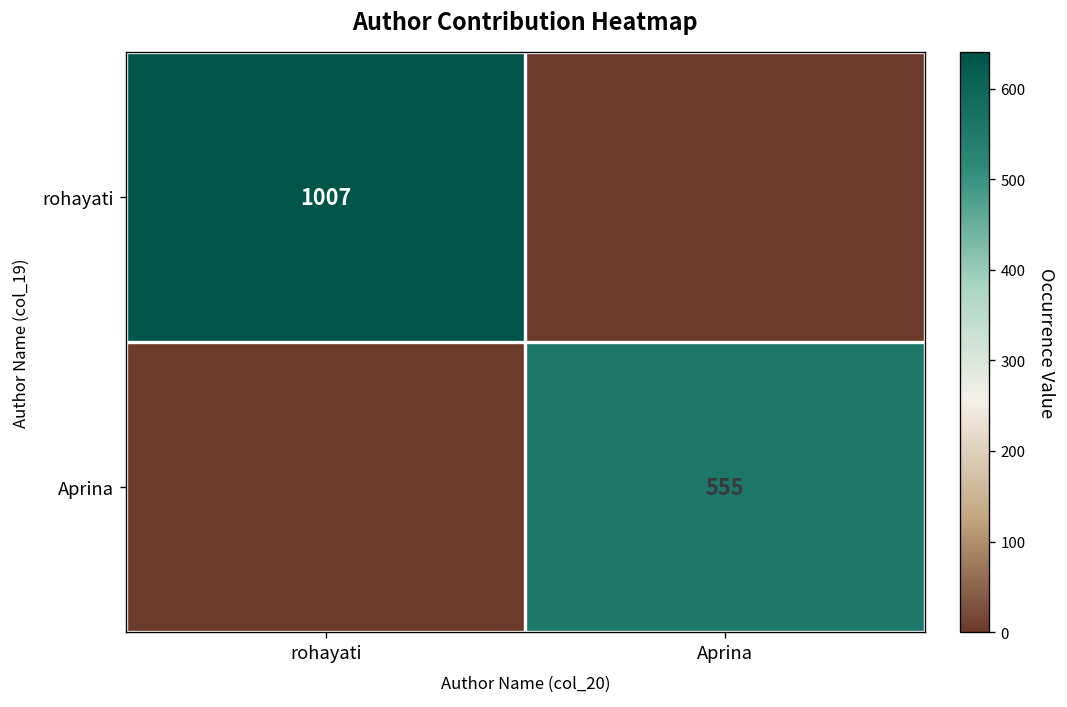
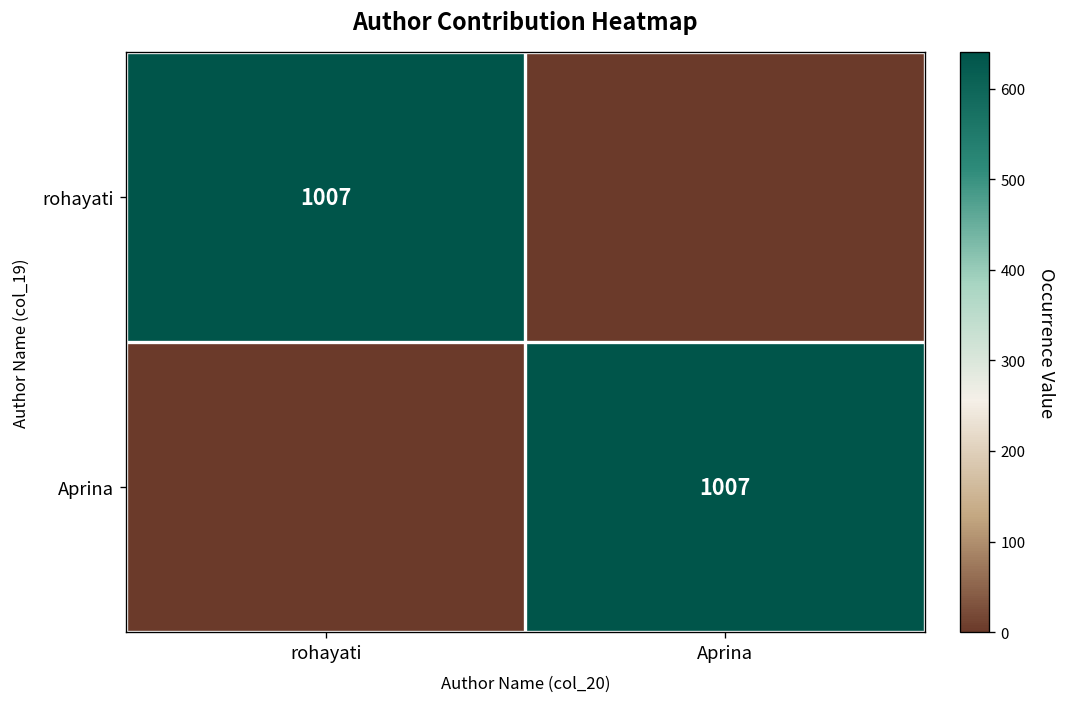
Aprina, Aprina: 555 -> 1007
